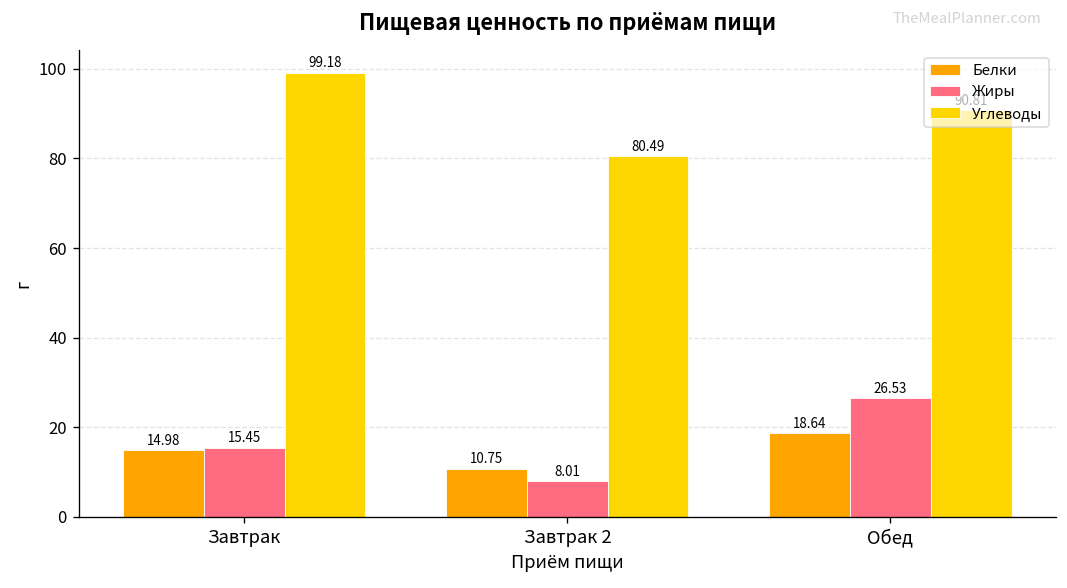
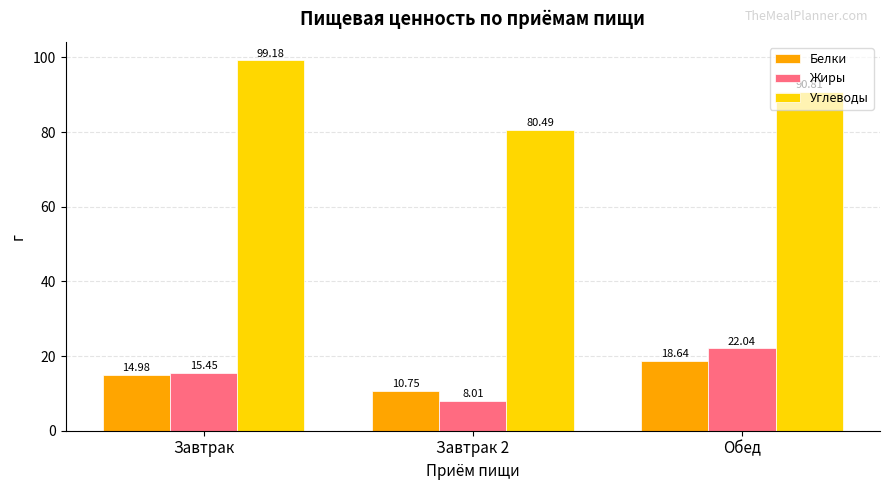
Жиры, Обед: 26.53 -> 22.04
